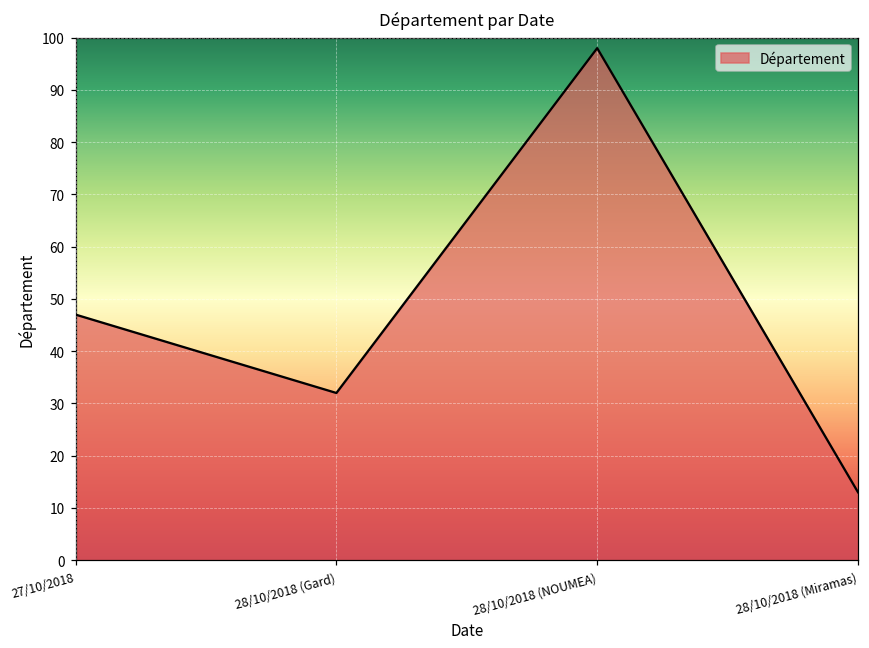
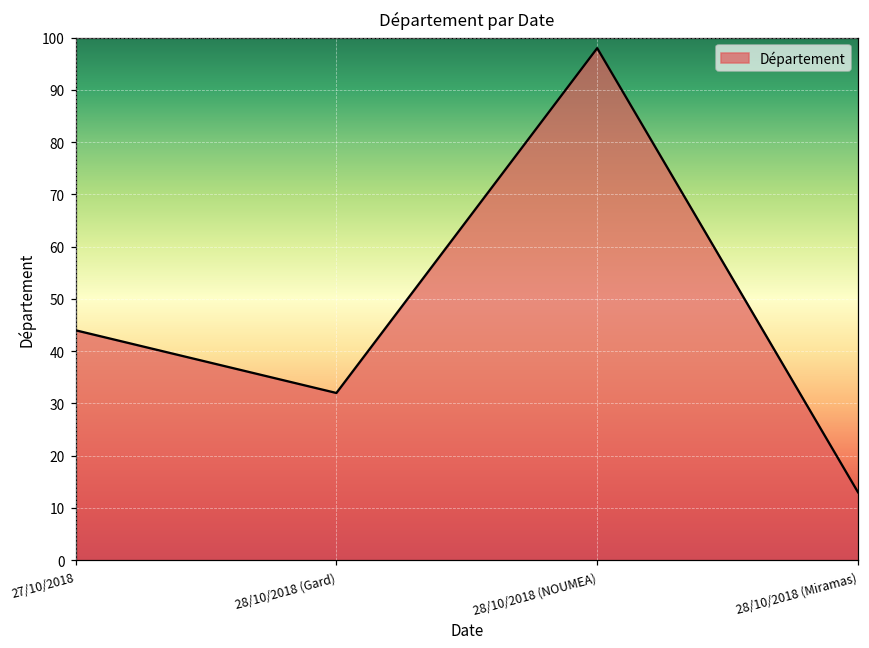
27/10/2018: 47 -> 44
